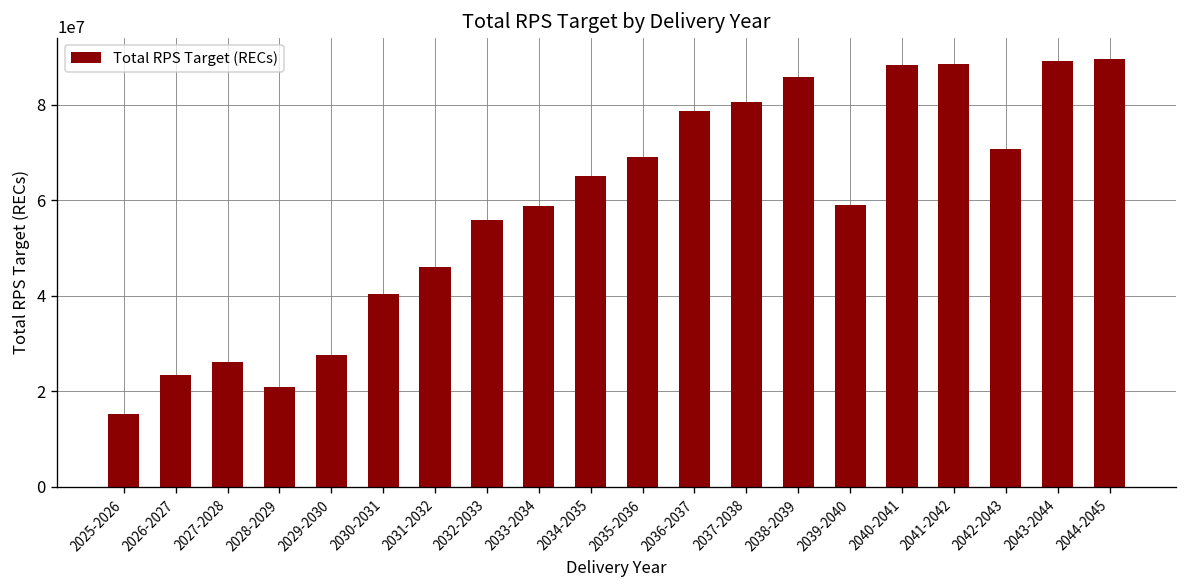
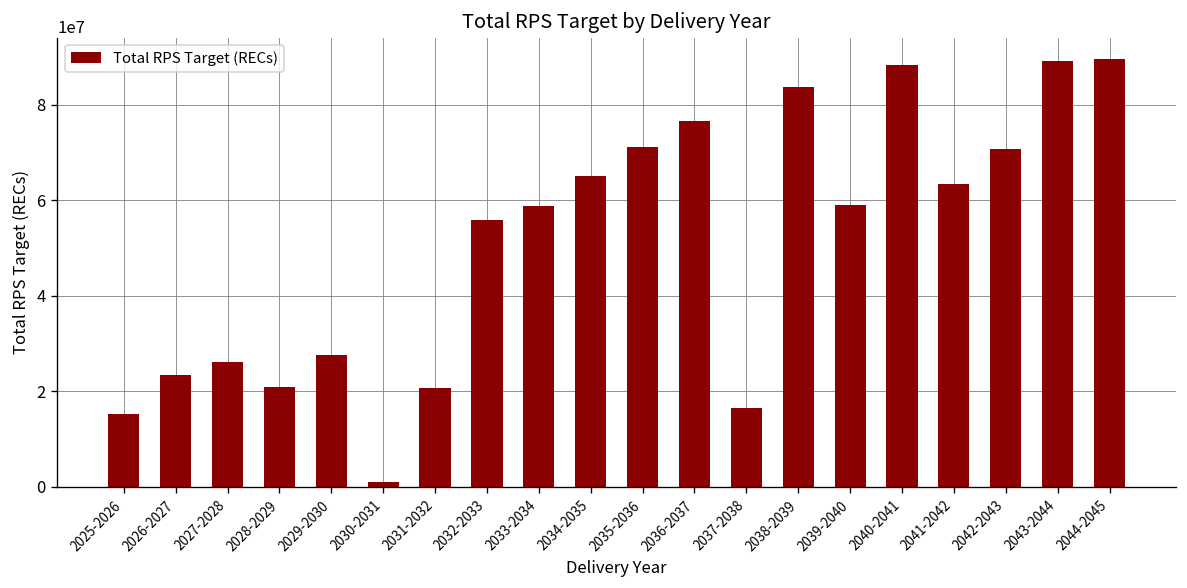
2030-2031: 40000000 -> 1000000
2031-2032: 46000000 -> 21000000
2035-2036: 69000000 -> 71000000
2036-2037: 79000000 -> 76000000
2037-2038: 81000000 -> 17000000
2038-2039: 86000000 -> 84000000
2041-2042: 89000000 -> 63000000
